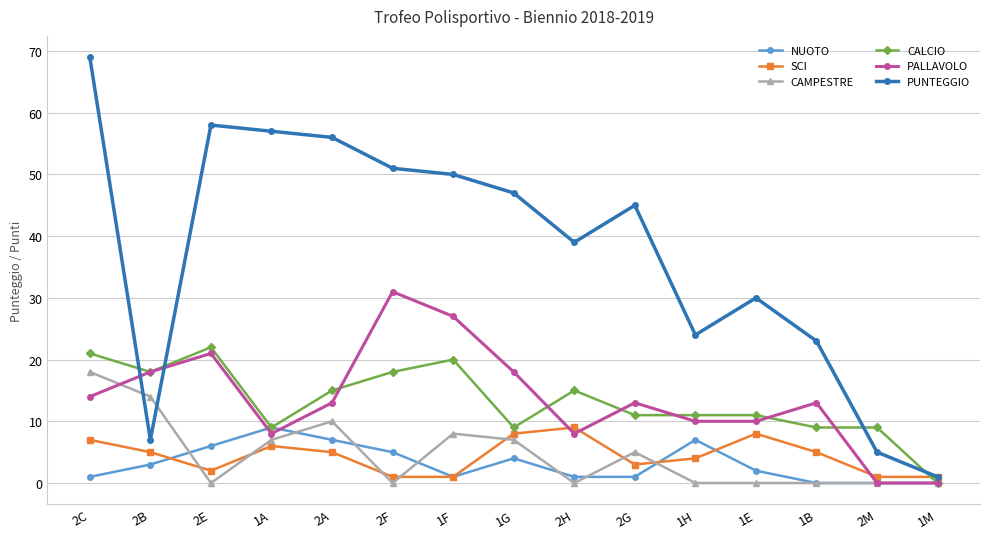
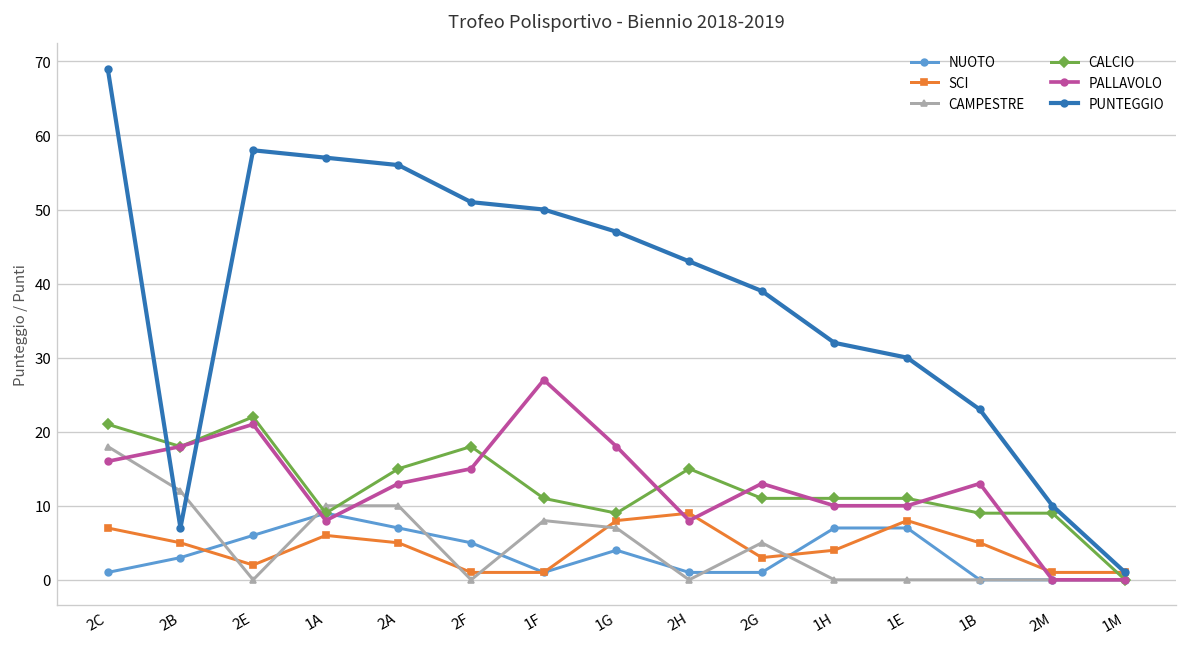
PALLAVOLO, 2C: 14 -> 16
CAMPESTRE, 2B: 14 -> 12
CAMPESTRE, 1A: 7 -> 10
PALLAVOLO, 2F: 31 -> 15
CALCIO, 1F: 20 -> 11
PUNTEGGIO, 2H: 39 -> 43
PUNTEGGIO, 2G: 45 -> 39
PUNTEGGIO, 1H: 24 -> 32
NUOTO, 1E: 2 -> 7
PUNTEGGIO, 2M: 5 -> 10
